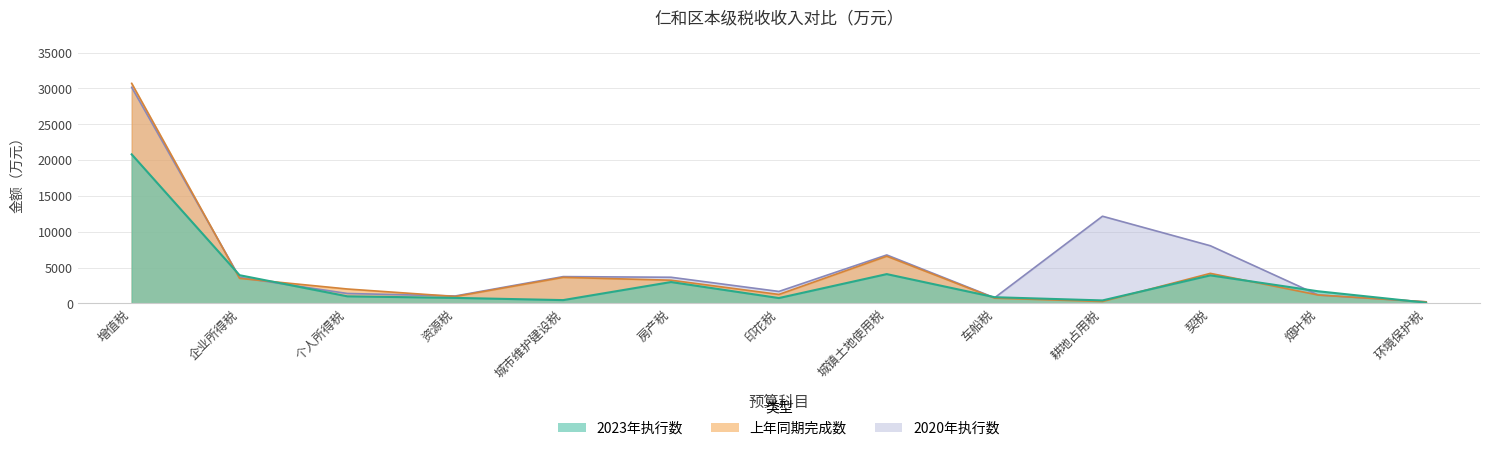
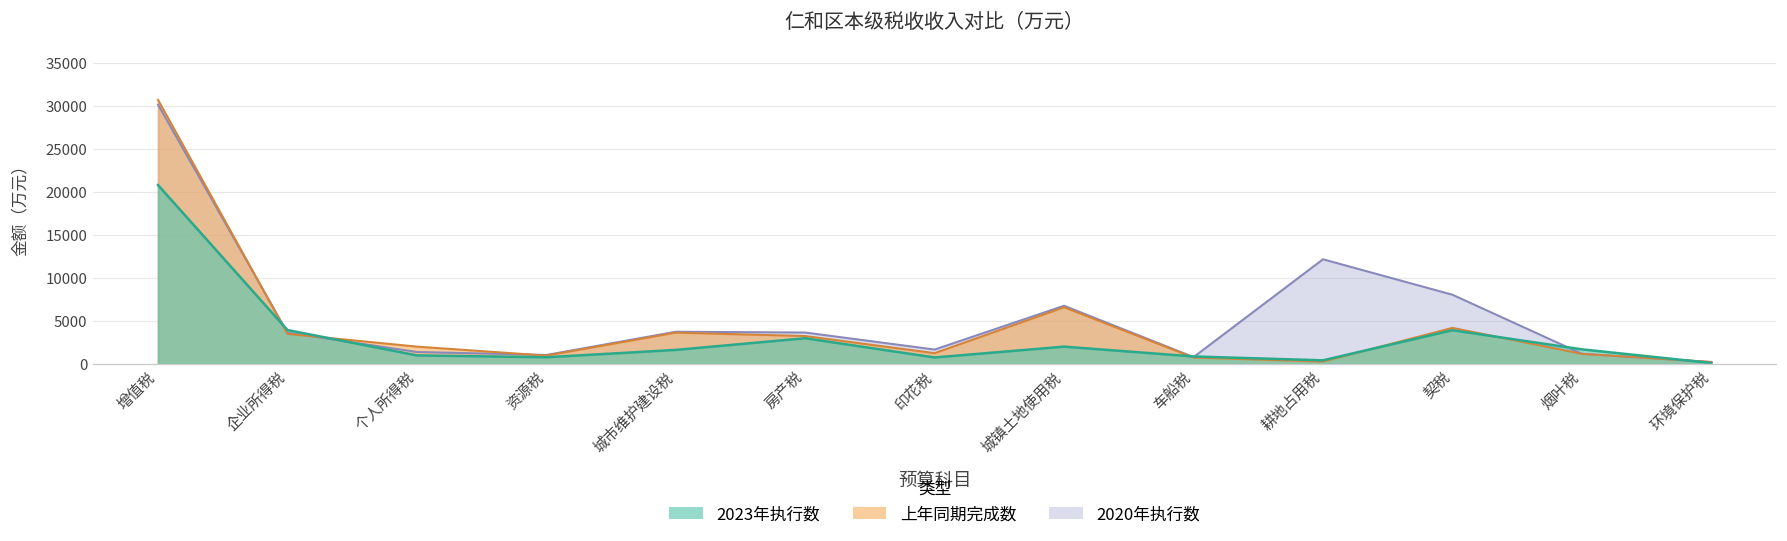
2023年执行数, 城市维护建设税: 0 -> 2000
2023年执行数, 城镇土地使用税: 4000 -> 2000
